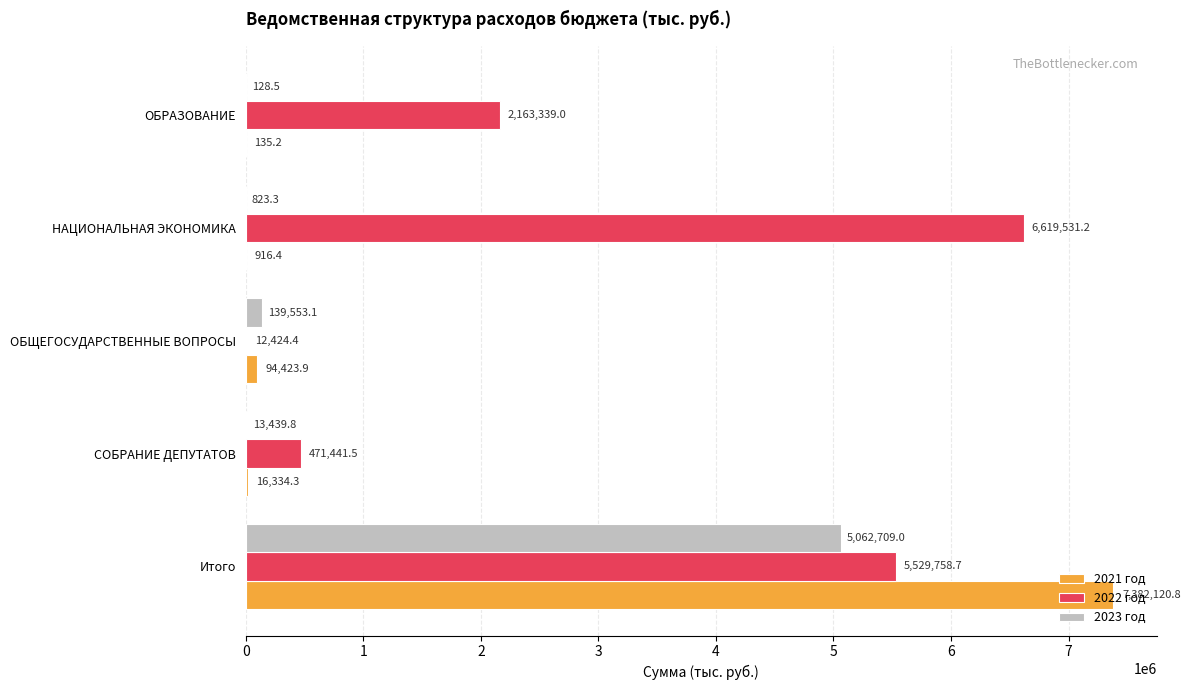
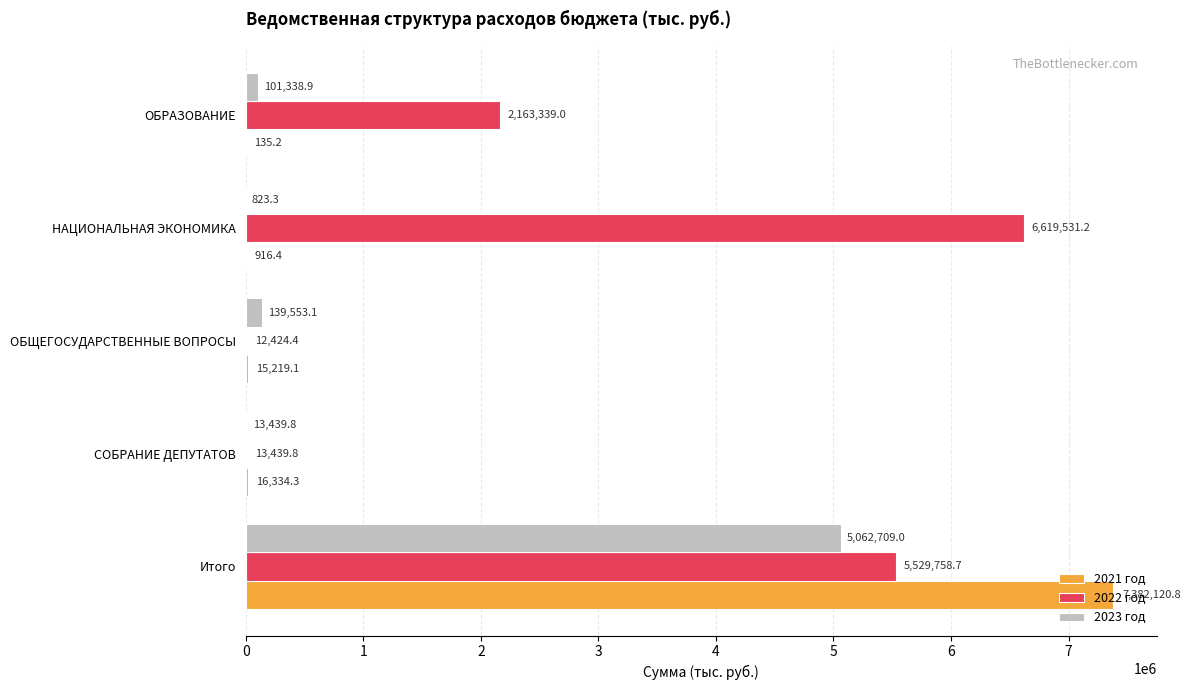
2023 год, ОБРАЗОВАНИЕ: 128.5 -> 101,338.9
2021 год, ОБЩЕГОСУДАРСТВЕННЫЕ ВОПРОСЫ: 94,423.9 -> 15,219.1
2022 год, СОБРАНИЕ ДЕПУТАТОВ: 471,441.5 -> 13,439.8
